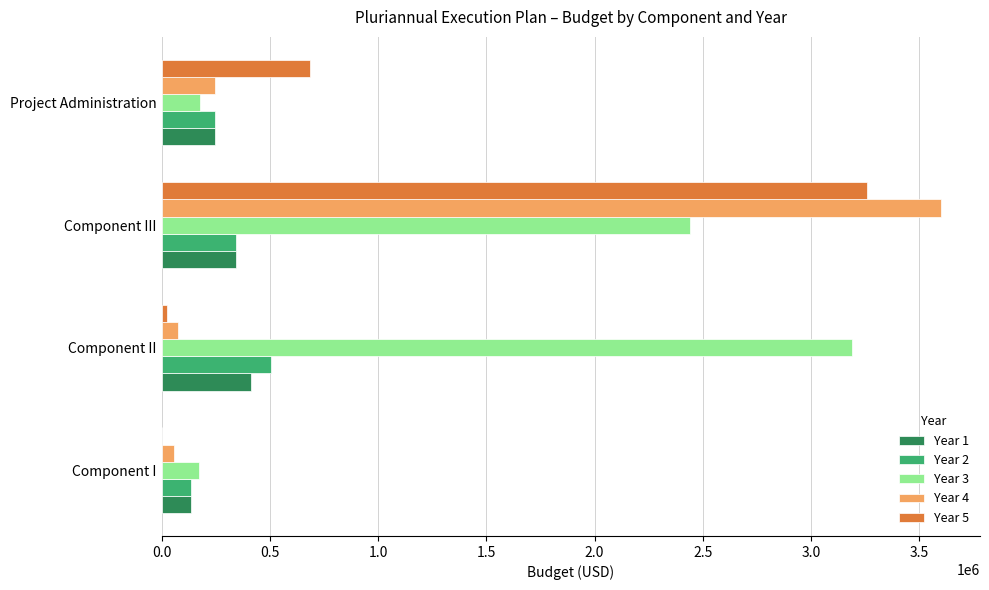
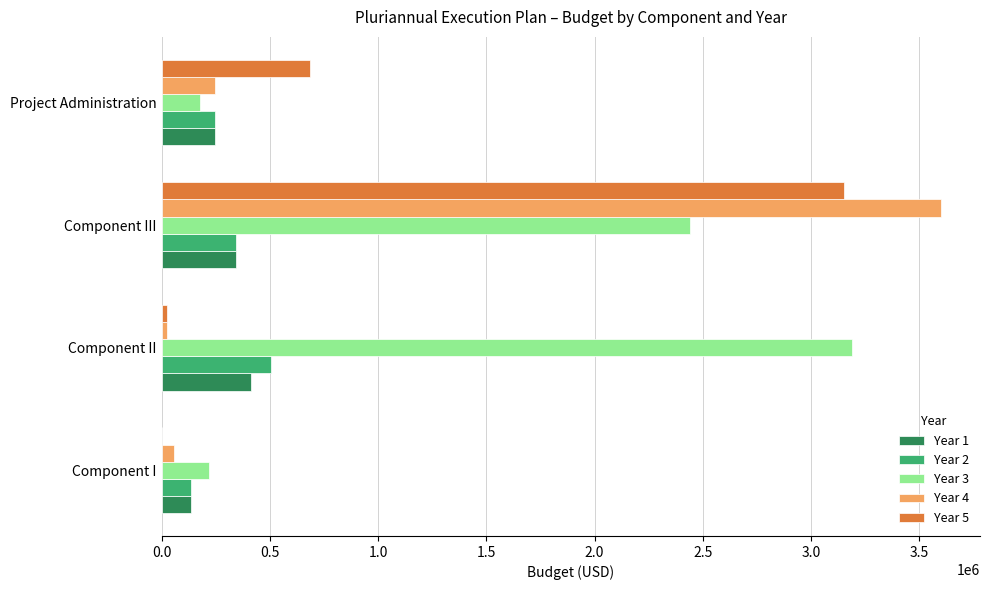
Year 5, Component III: 3260000 -> 3150000
Year 4, Component II: 80000 -> 20000
Year 3, Component I: 170000 -> 220000
